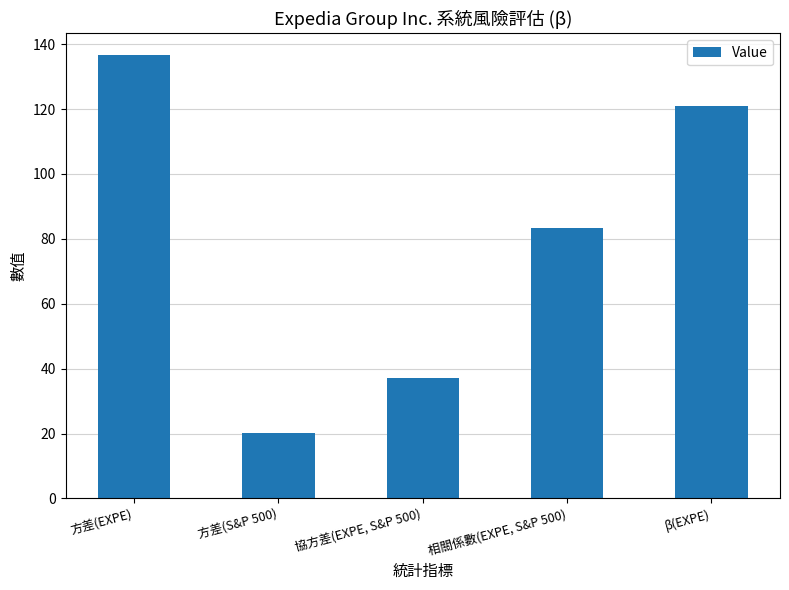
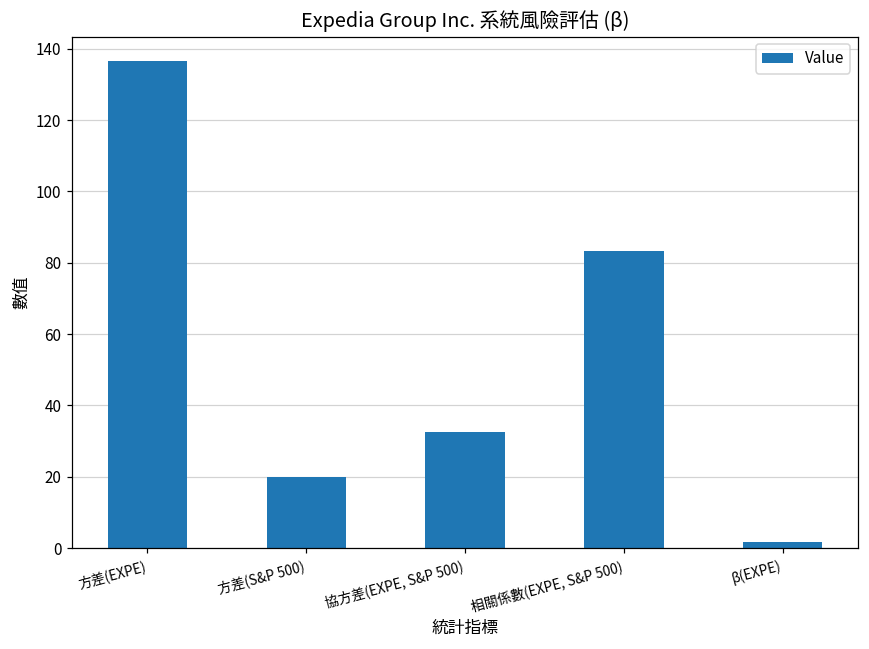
協方差(EXPE, S&P 500): 37 -> 33
β(EXPE): 121 -> 2
